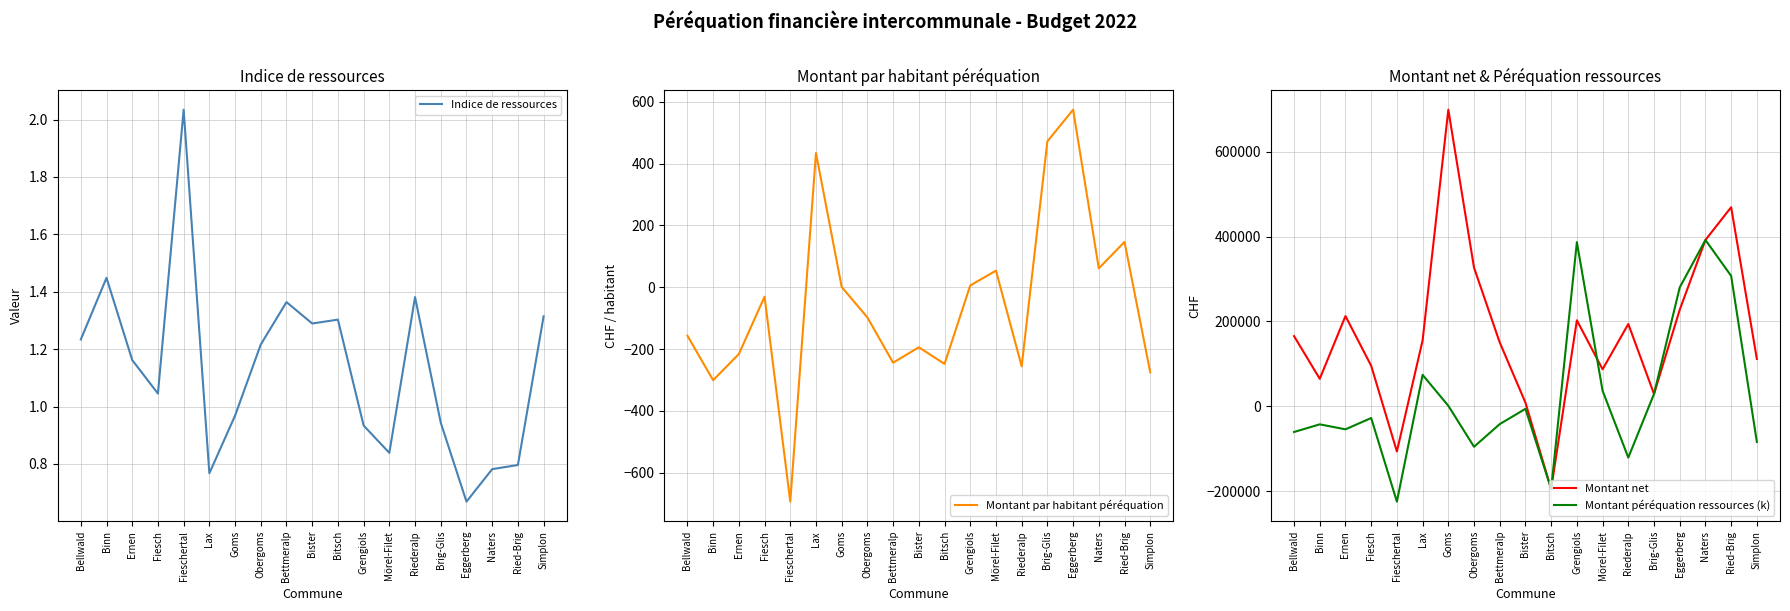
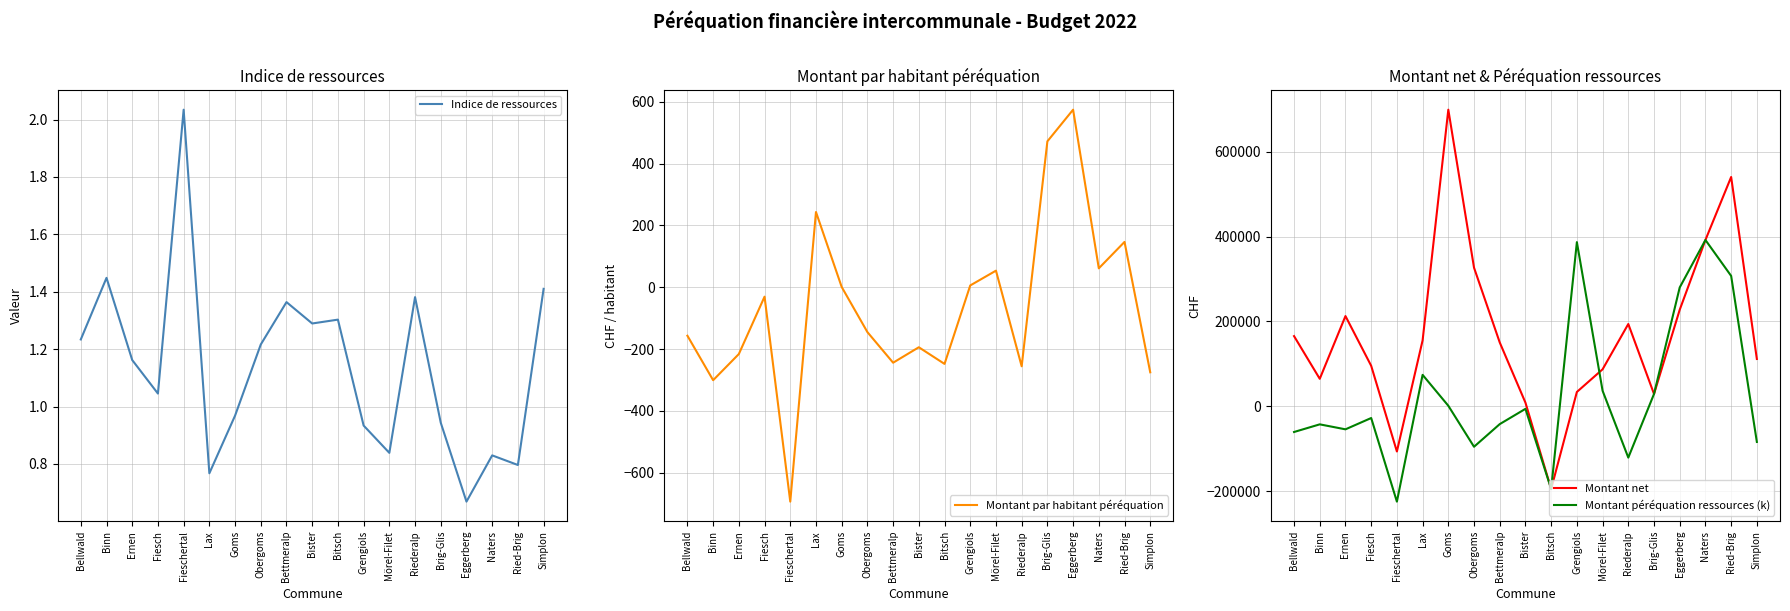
Indice de ressources, Naters: 0.78 -> 0.83
Indice de ressources, Simplon: 1.31 -> 1.41
Montant par habitant péréquation, Lax: 430 -> 240
Montant par habitant péréquation, Obergoms: -100 -> -150
Montant net & Péréquation ressources, Montant net, Grengiols: 200000 -> 30000
Montant net & Péréquation ressources, Montant net, Ried-Brig: 470000 -> 540000
